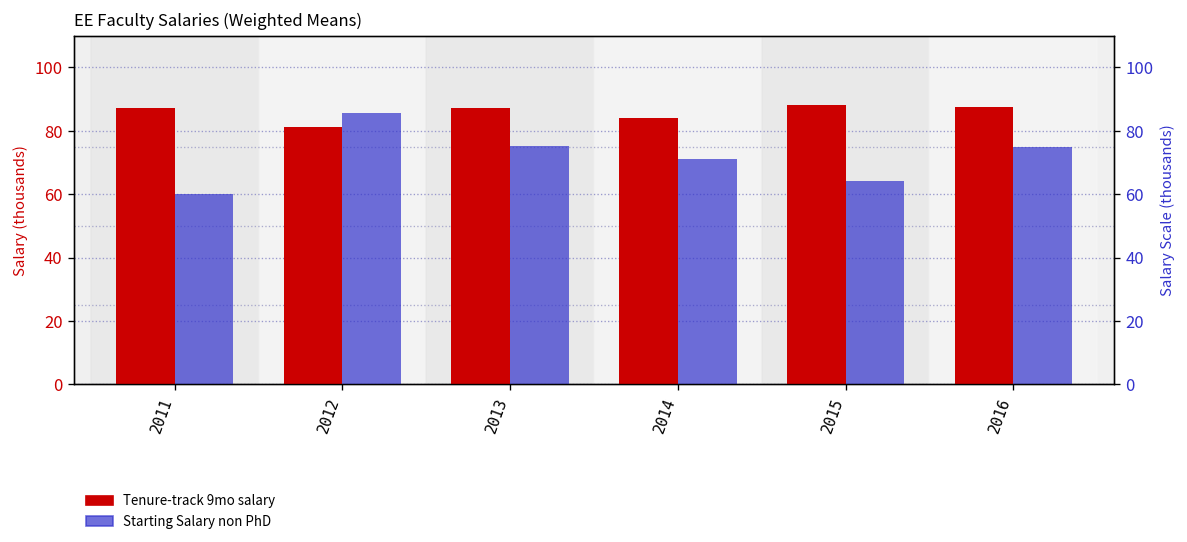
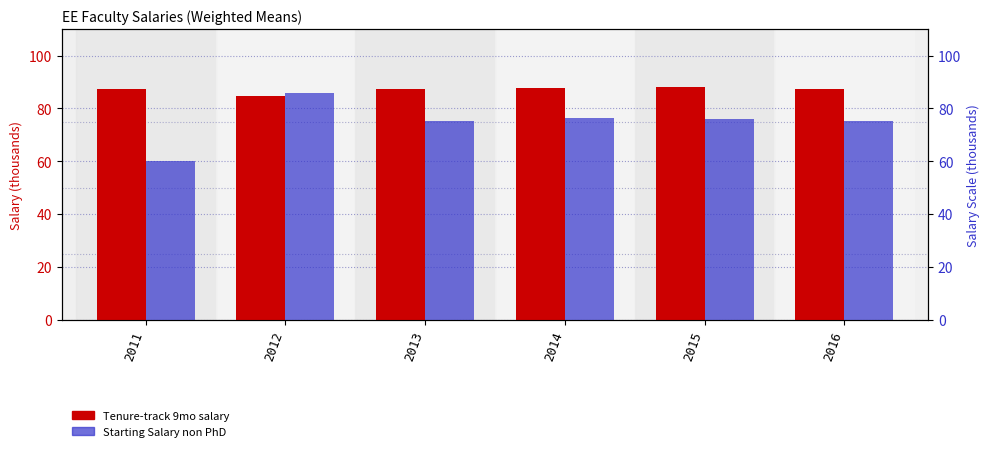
Tenure-track 9mo salary, 2012: 81 -> 84
Tenure-track 9mo salary, 2014: 84 -> 88
Starting Salary non PhD, 2014: 71 -> 76
Starting Salary non PhD, 2015: 64 -> 76
